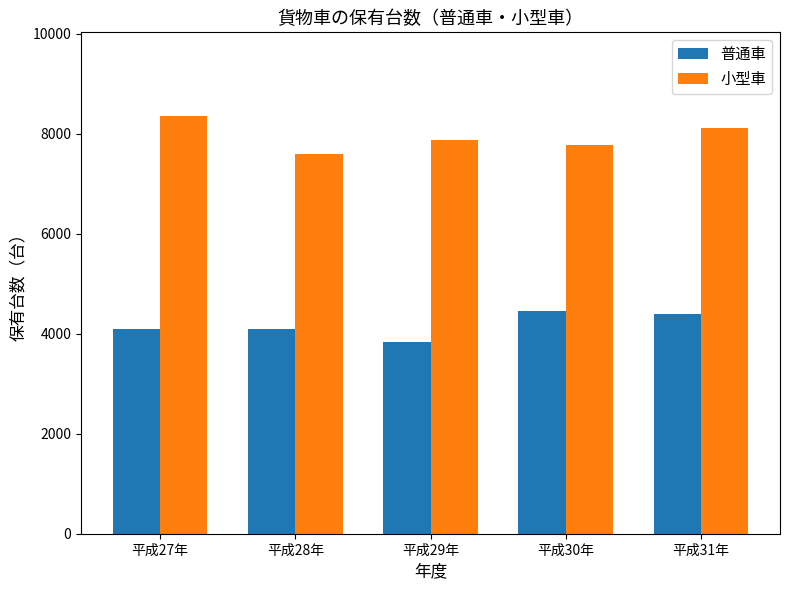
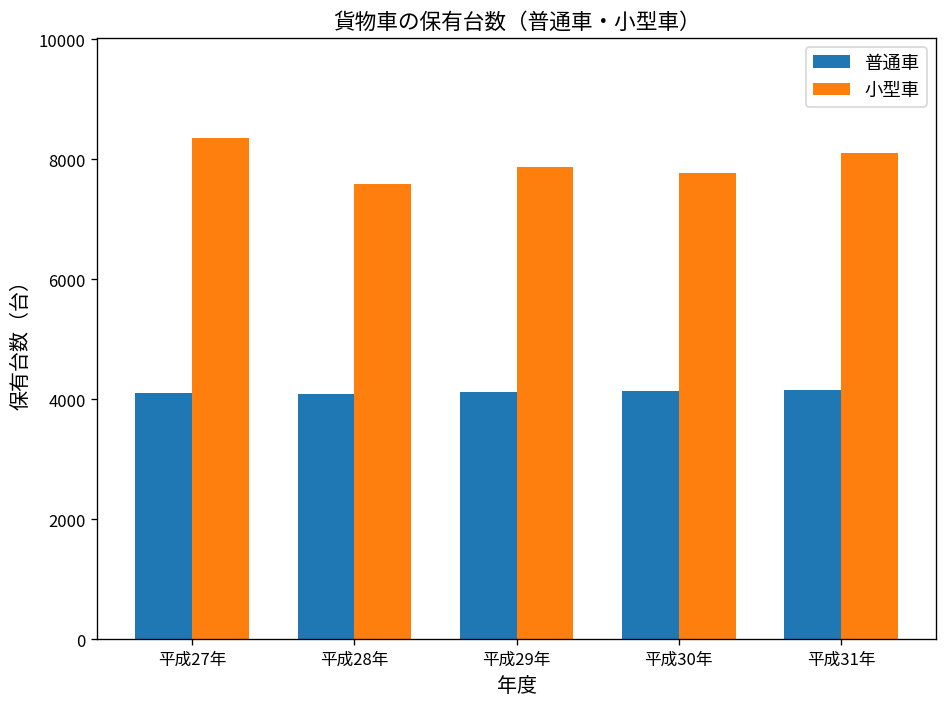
普通車, 平成29年: 3800 -> 4100
普通車, 平成30年: 4500 -> 4100
普通車, 平成31年: 4400 -> 4200
